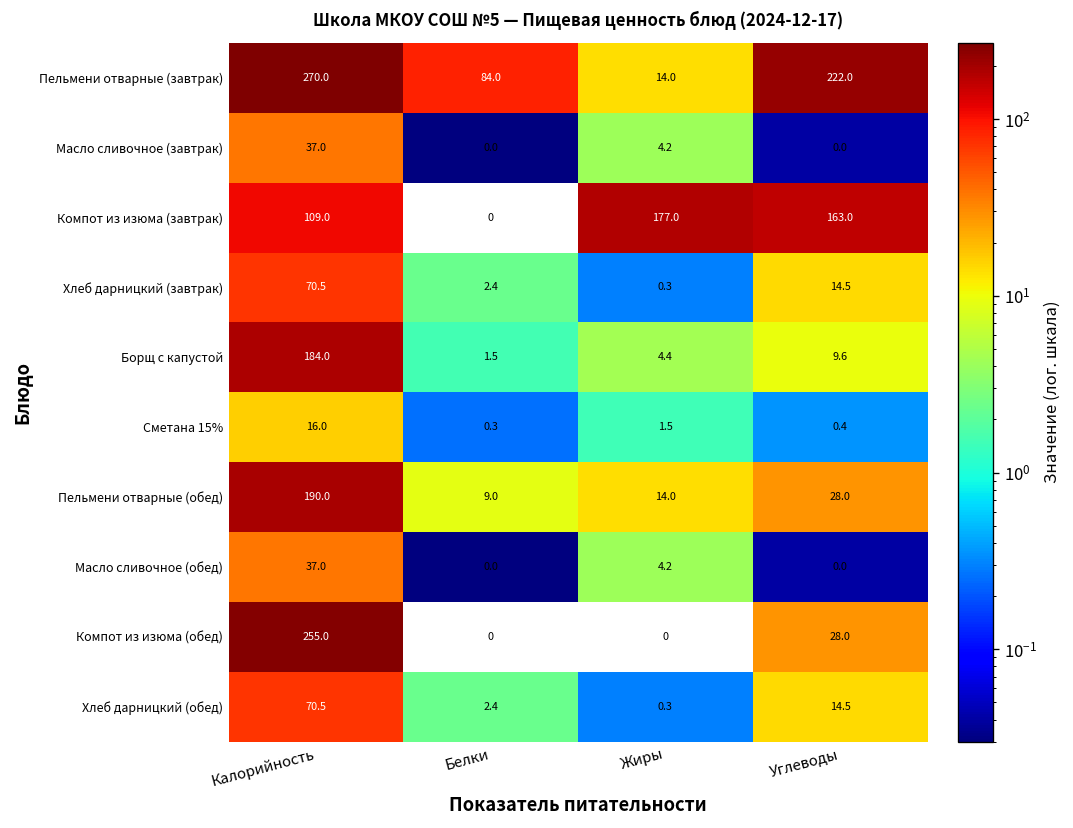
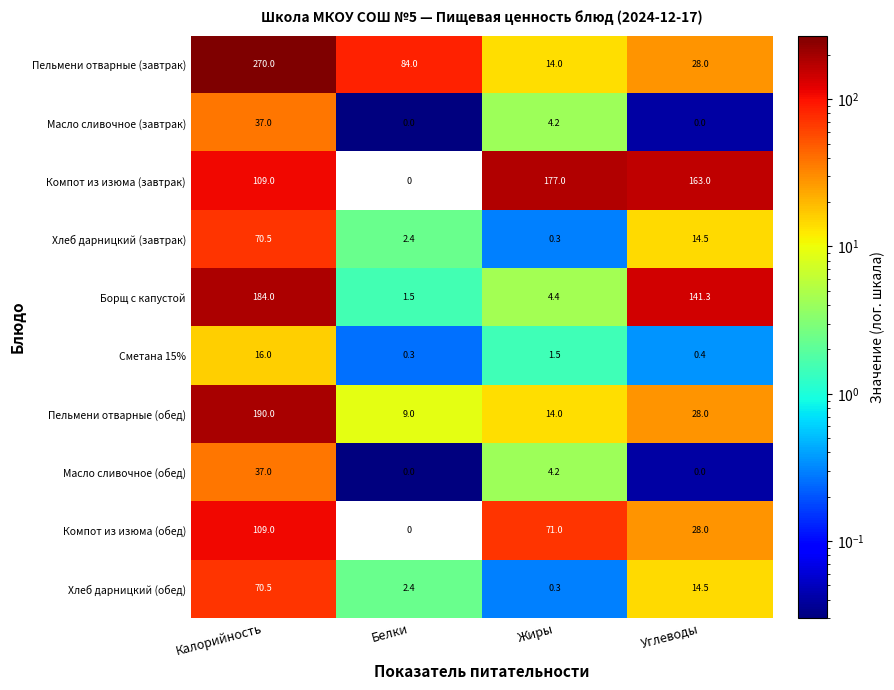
Пельмени отварные (завтрак), Углеводы: 222.0 -> 28.0
Борщ с капустой, Углеводы: 9.6 -> 141.3
Компот из изюма (обед), Калорийность: 255.0 -> 109.0
Компот из изюма (обед), Жиры: 0 -> 71.0
